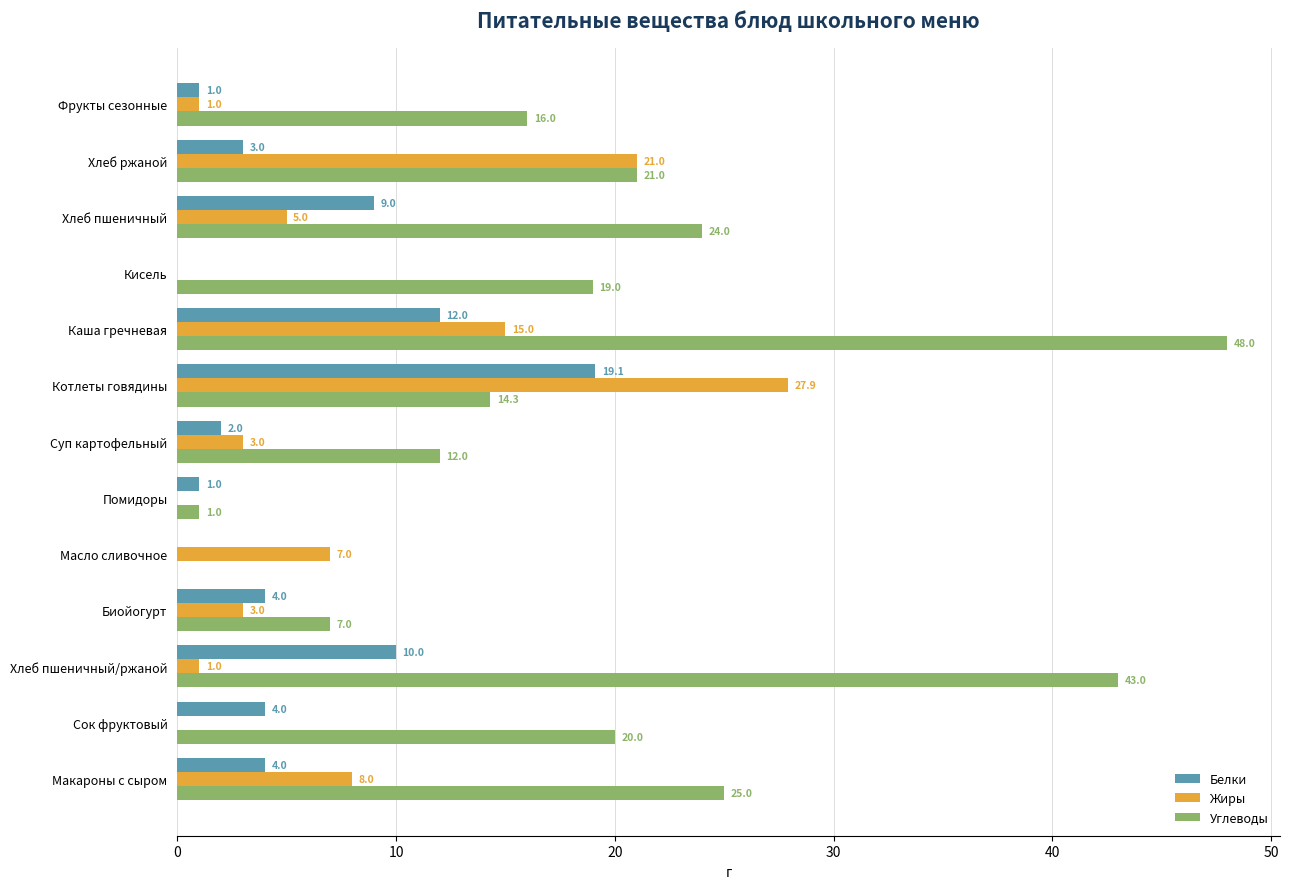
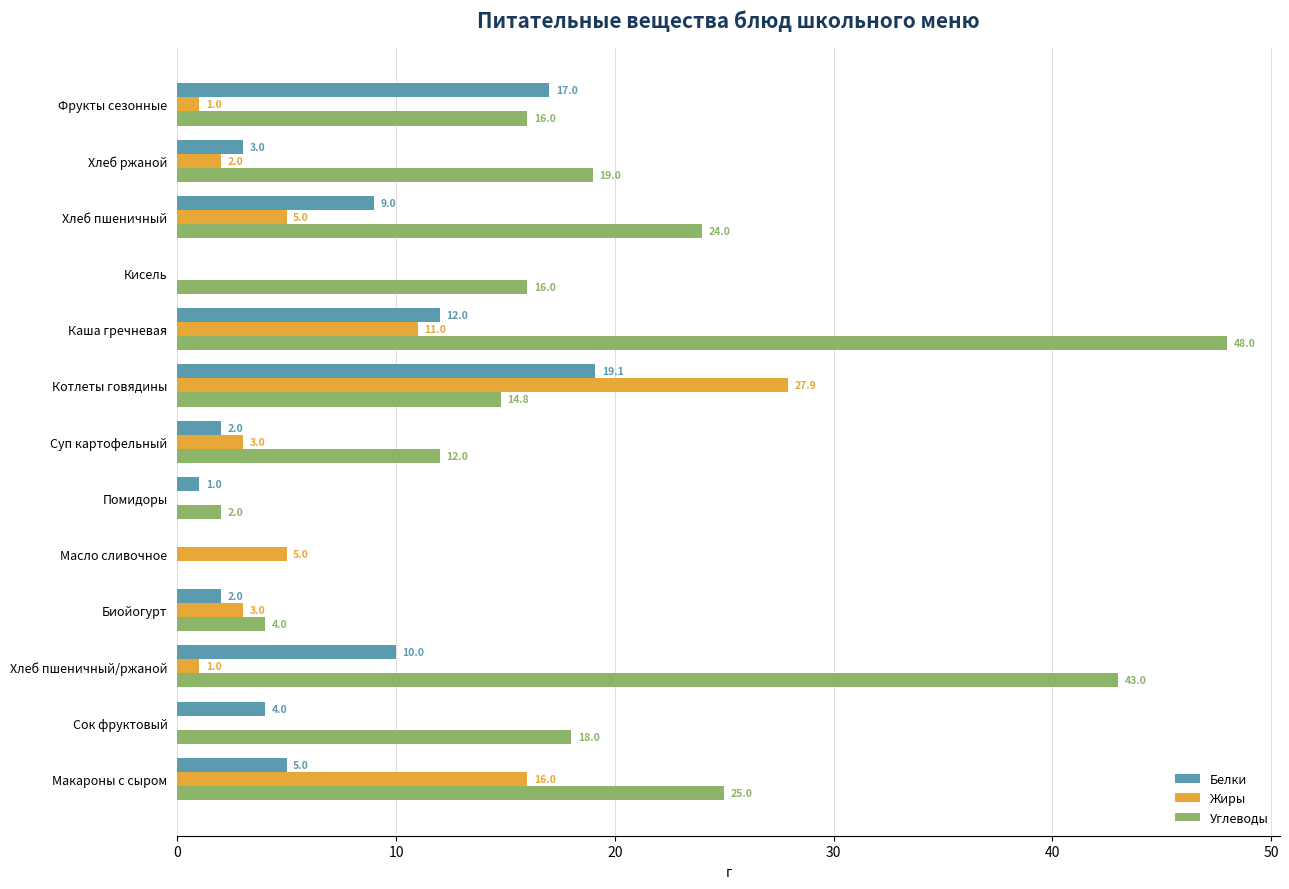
Белки, Фрукты сезонные: 1.0 -> 17.0
Жиры, Хлеб ржаной: 21.0 -> 2.0
Углеводы, Хлеб ржаной: 21.0 -> 19.0
Углеводы, Кисель: 19.0 -> 16.0
Жиры, Каша гречневая: 15.0 -> 11.0
Углеводы, Котлеты говядины: 14.3 -> 14.8
Углеводы, Помидоры: 1.0 -> 2.0
Жиры, Масло сливочное: 7.0 -> 5.0
Белки, Биойогурт: 4.0 -> 2.0
Углеводы, Биойогурт: 7.0 -> 4.0
Углеводы, Сок фруктовый: 20.0 -> 18.0
Белки, Макароны с сыром: 4.0 -> 5.0
Жиры, Макароны с сыром: 8.0 -> 16.0
